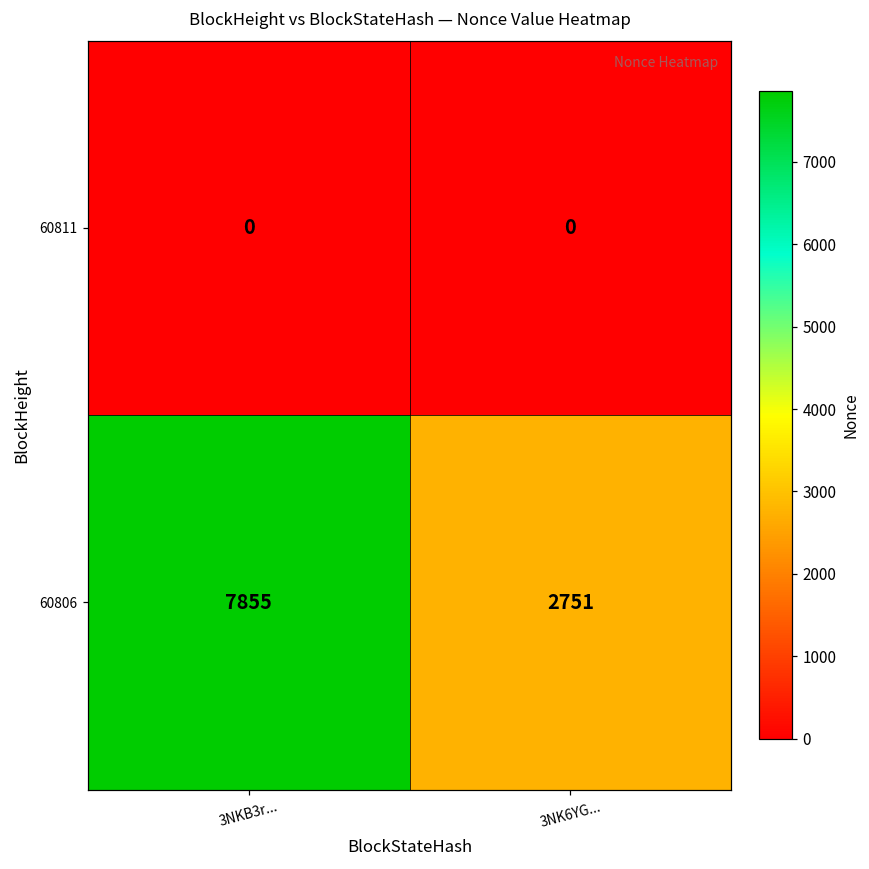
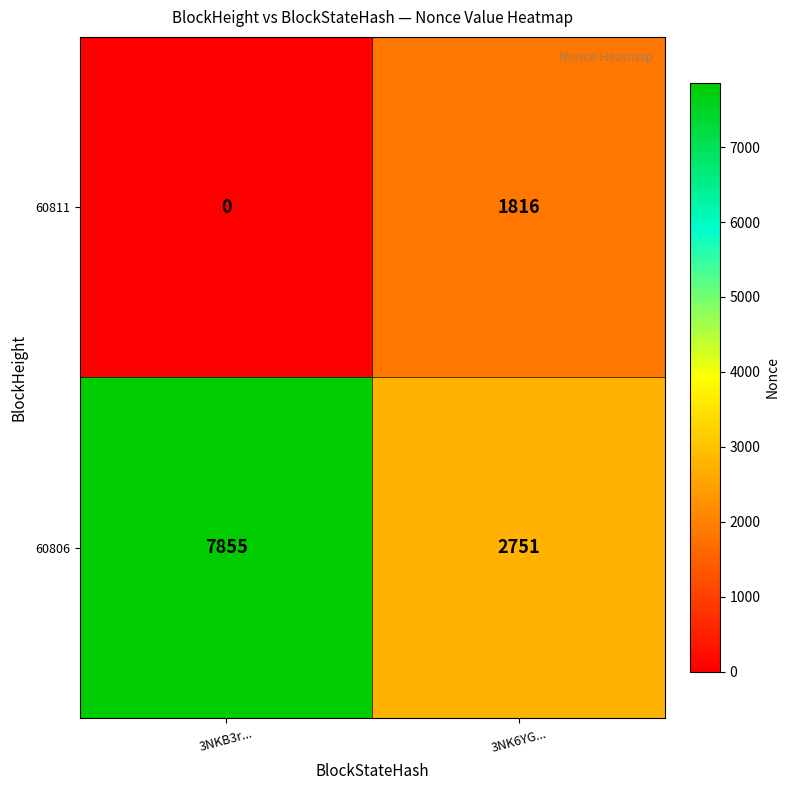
60811, 3NK6YG...: 0 -> 1816
